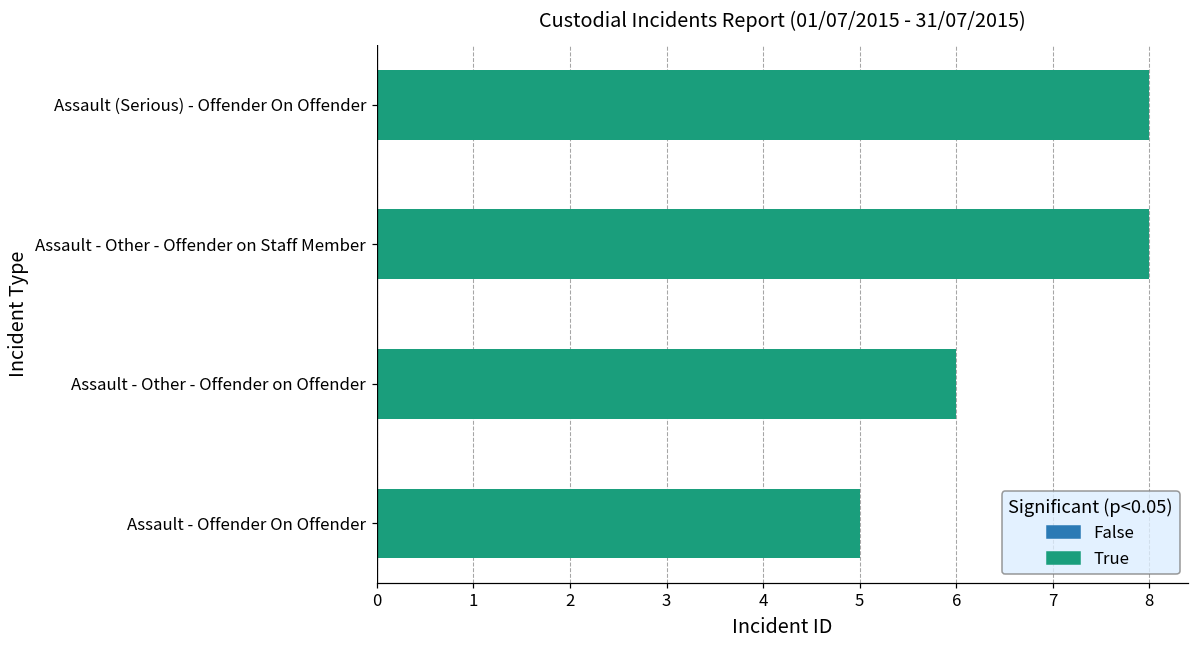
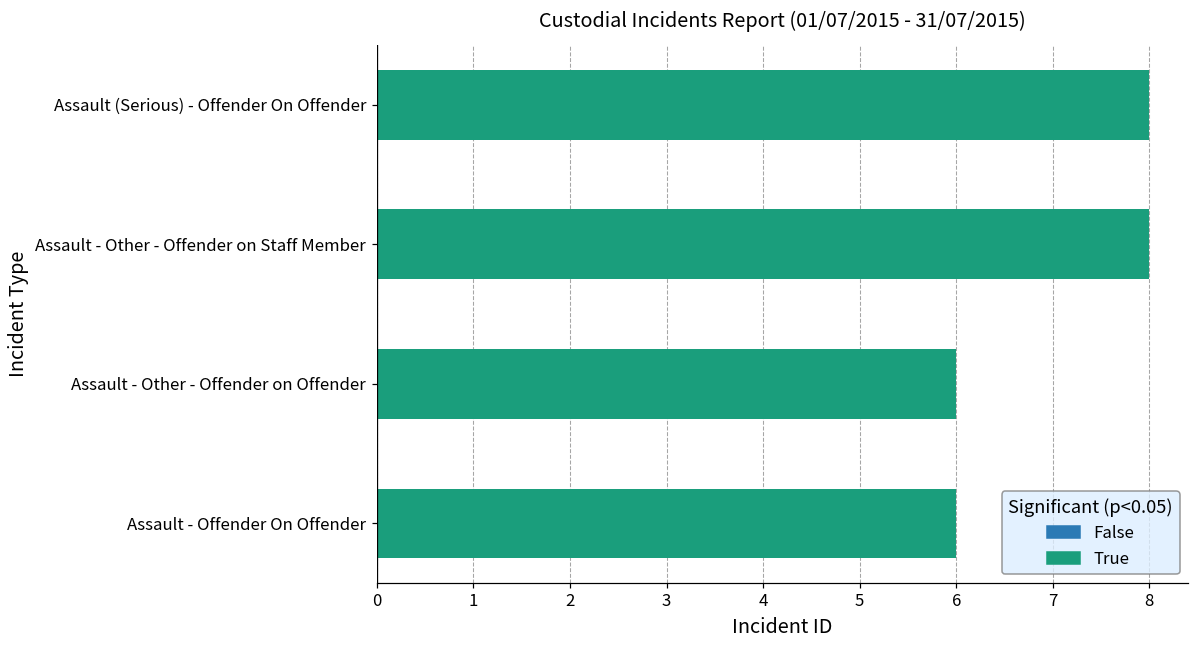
Assault - Offender On Offender: 5 -> 6
